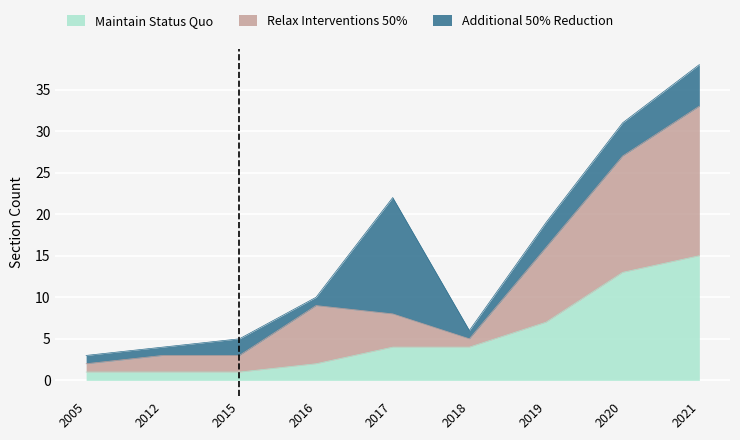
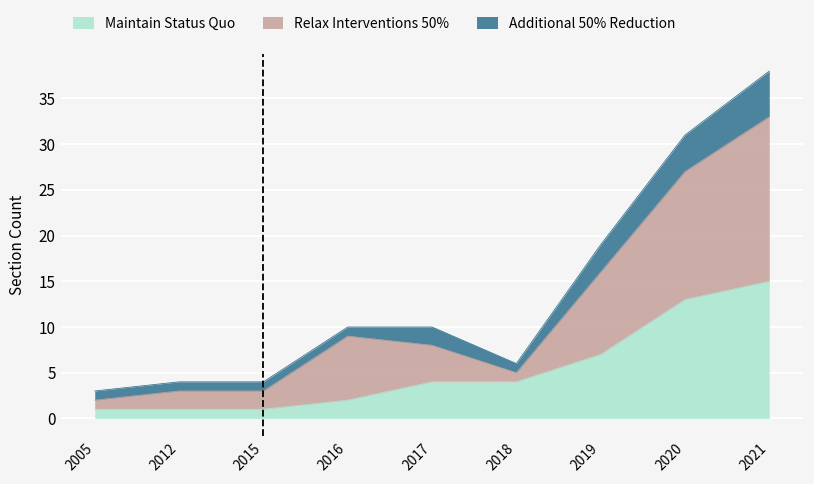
Additional 50% Reduction, 2015: 2 -> 1
Additional 50% Reduction, 2017: 14 -> 2
